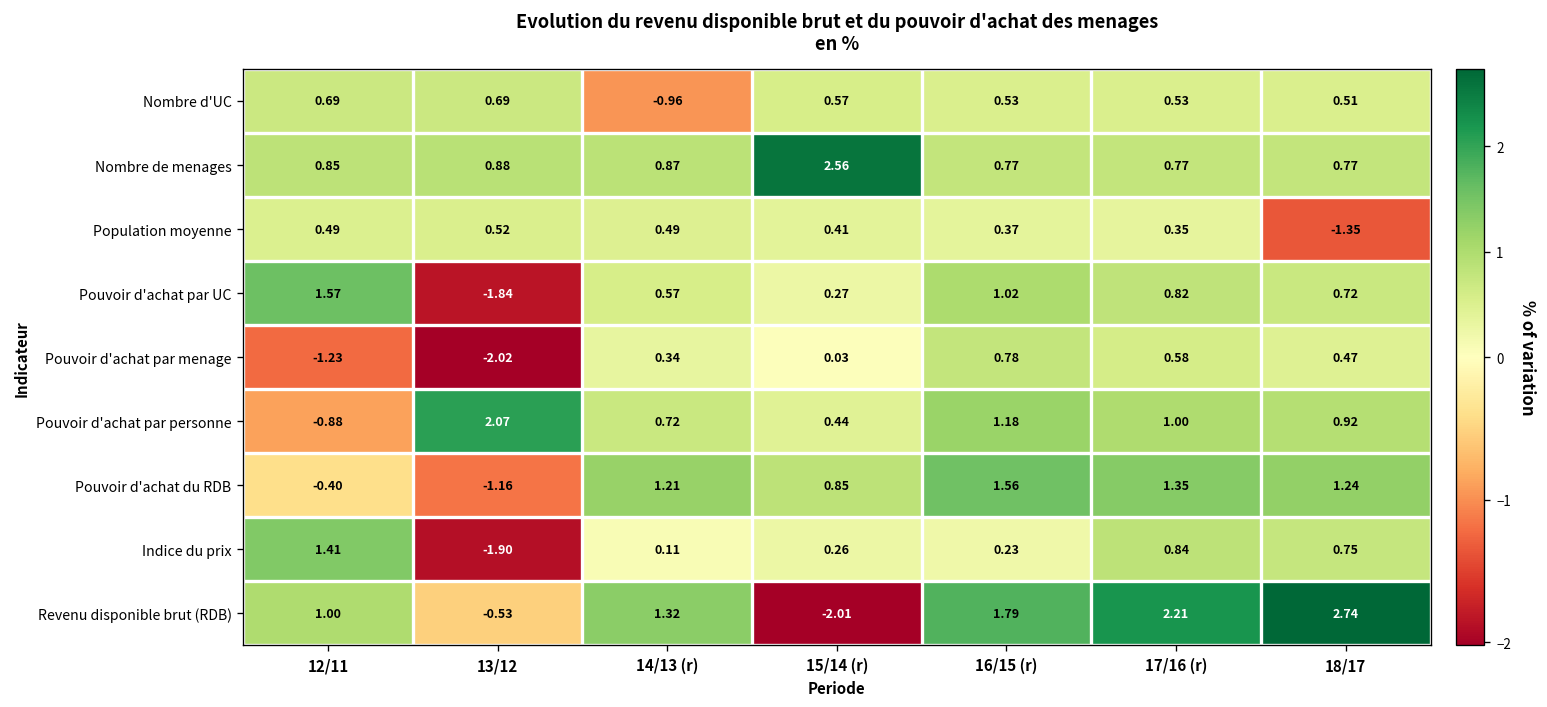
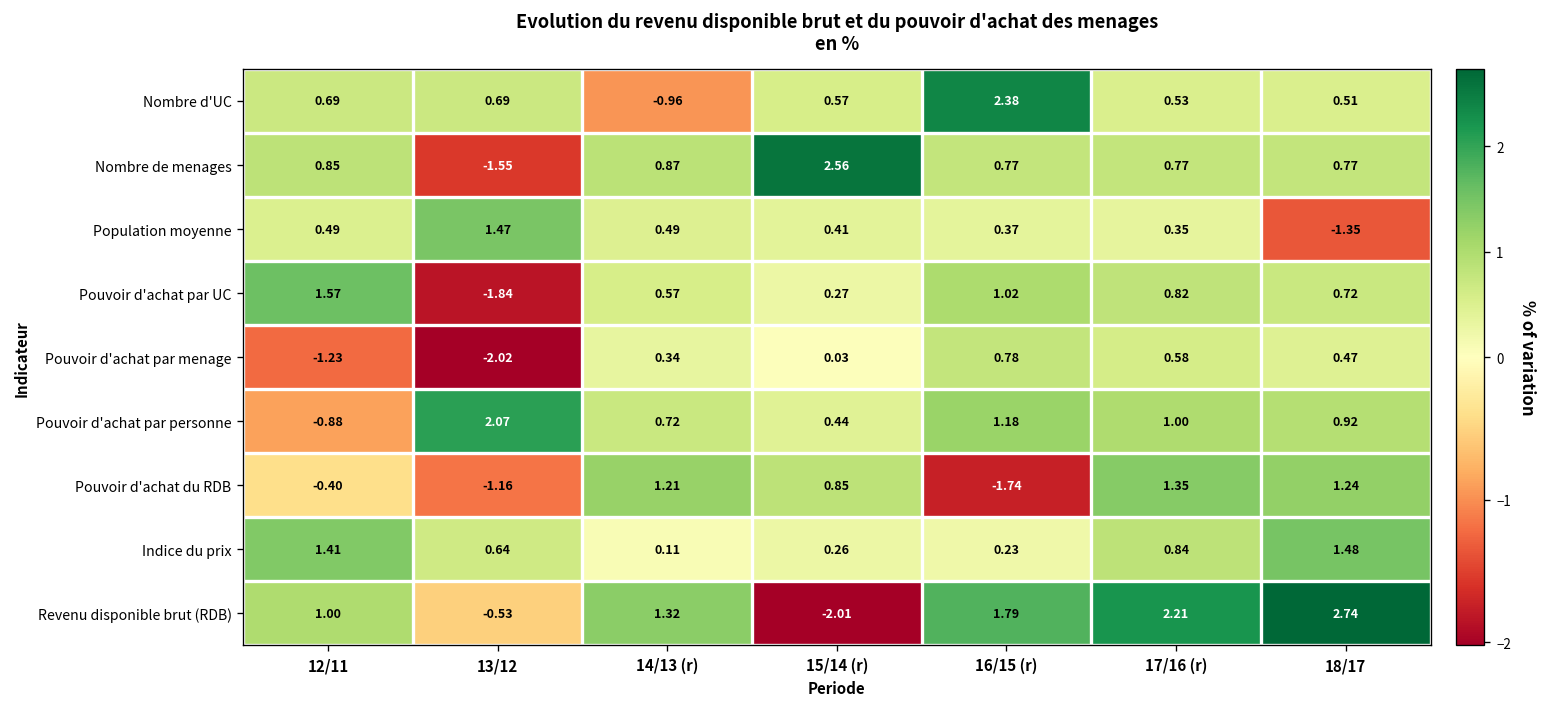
Nombre d'UC, 16/15 (r): 0.53 -> 2.38
Nombre de menages, 13/12: 0.88 -> -1.55
Population moyenne, 13/12: 0.52 -> 1.47
Pouvoir d'achat du RDB, 16/15 (r): 1.56 -> -1.74
Indice du prix, 13/12: -1.90 -> 0.64
Indice du prix, 18/17: 0.75 -> 1.48
